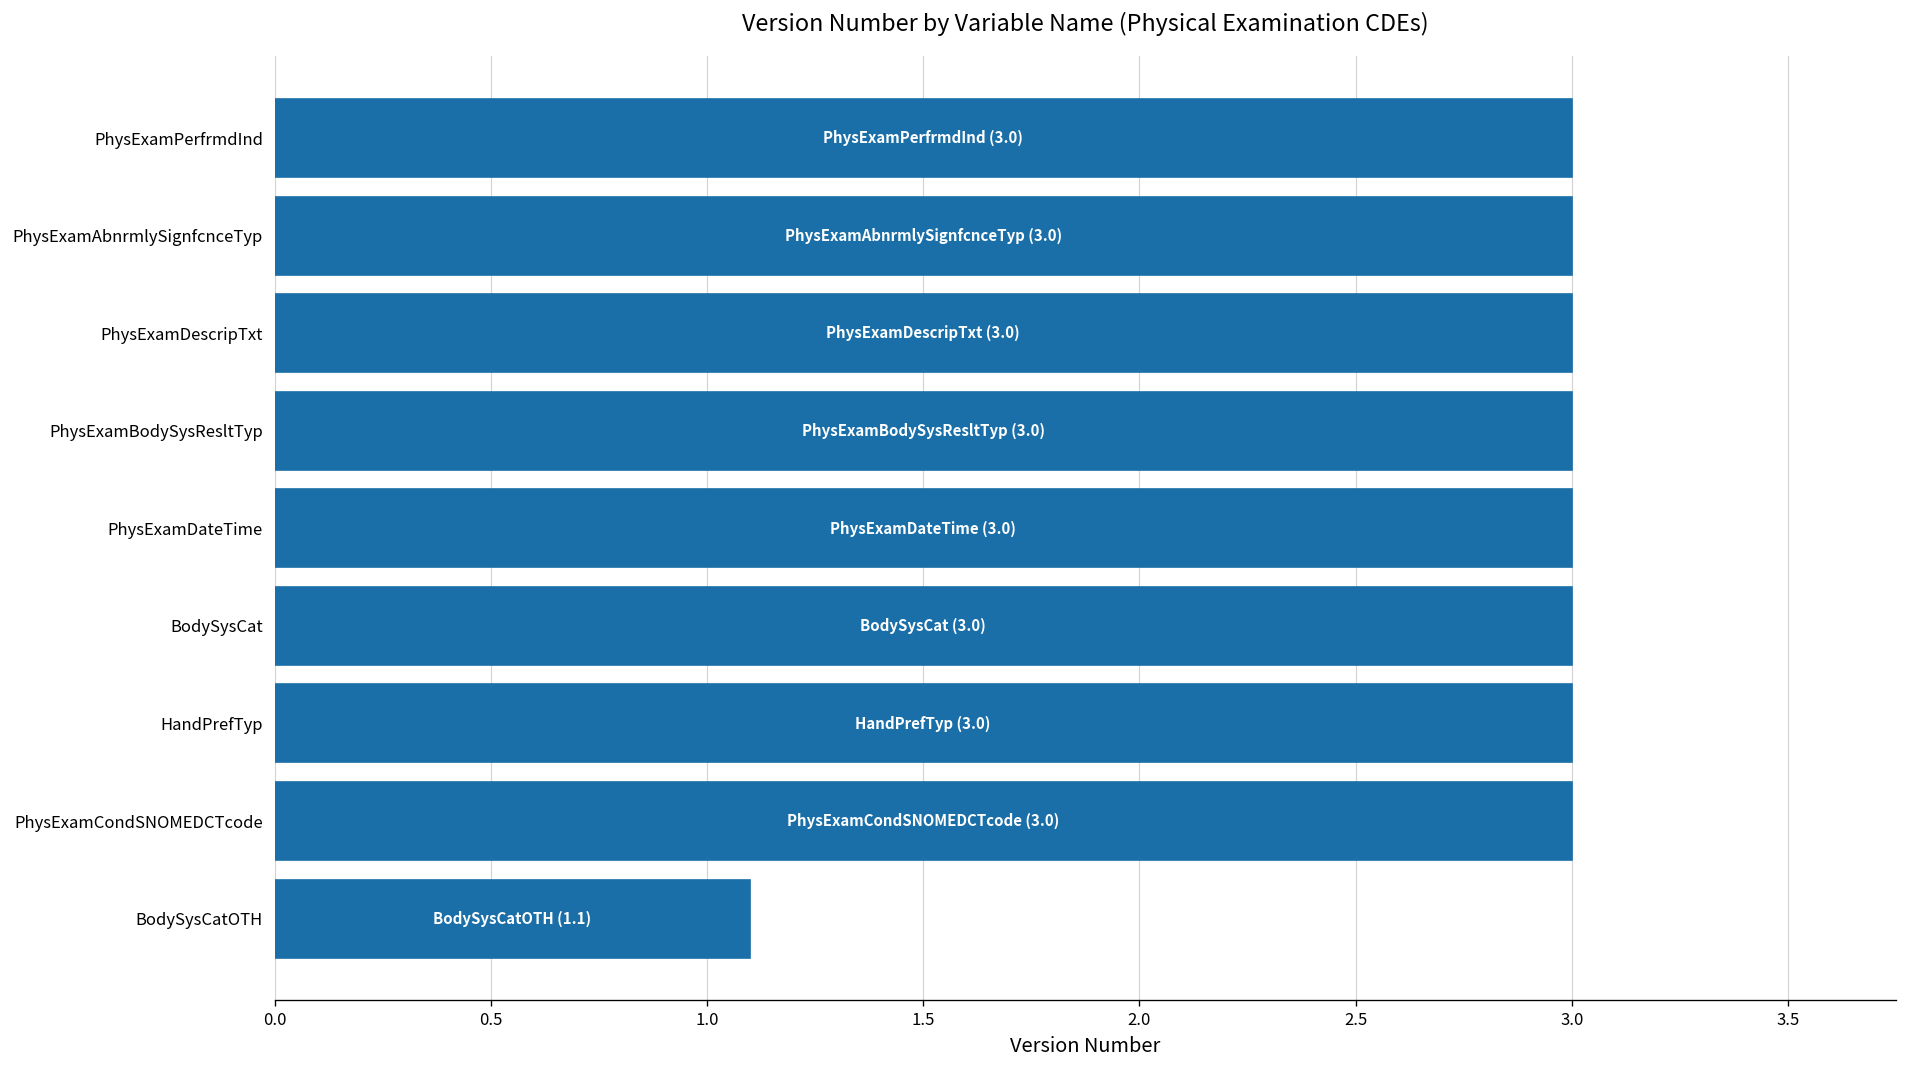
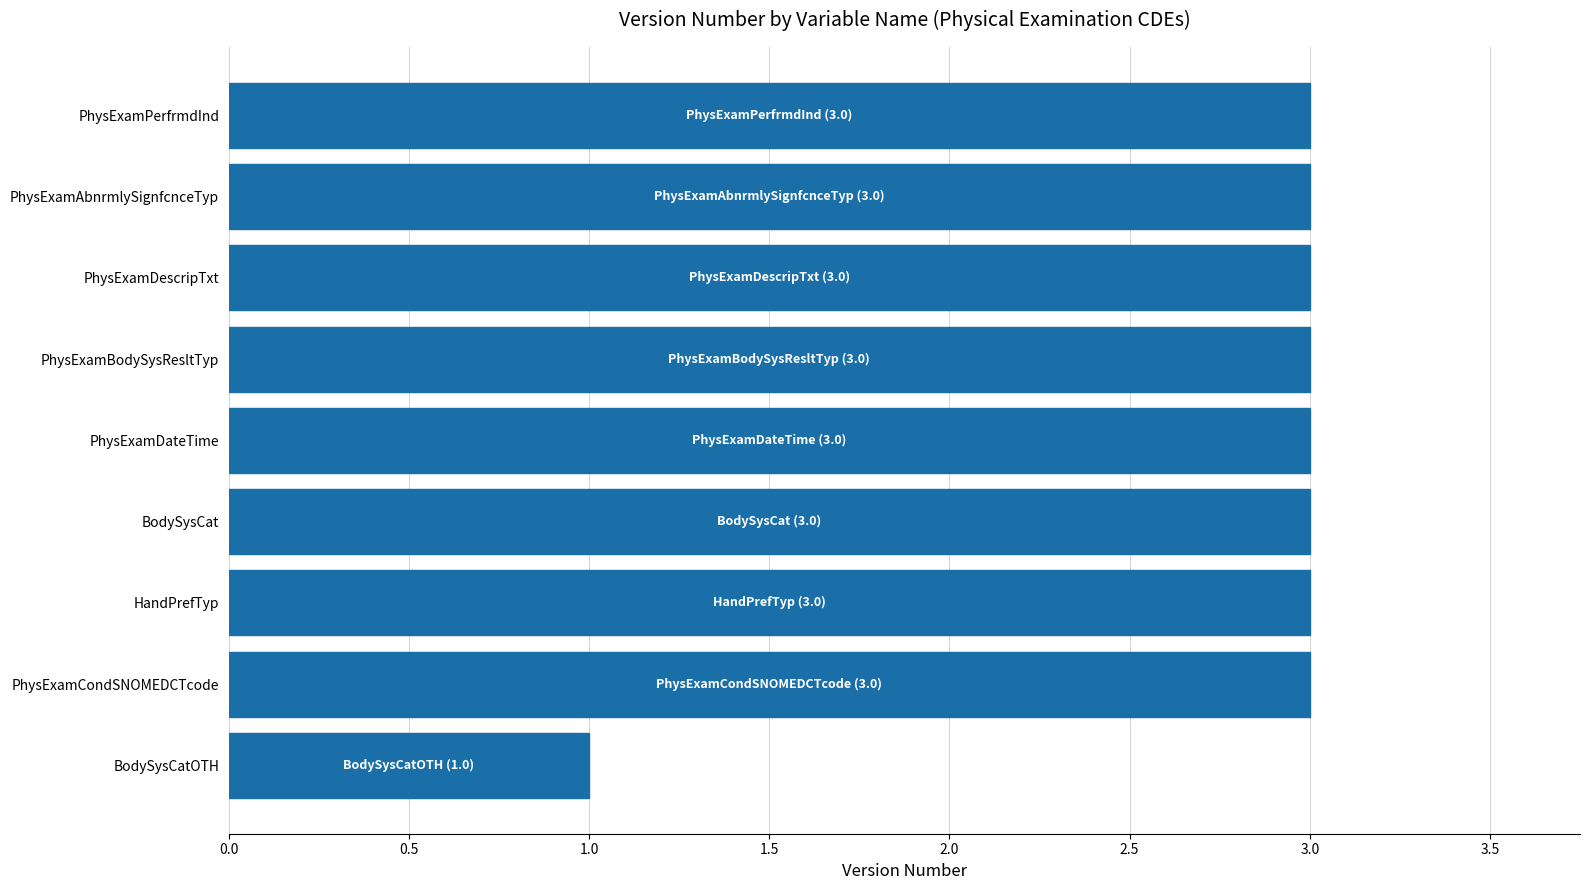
BodySysCatOTH: (1.1) -> (1.0)
